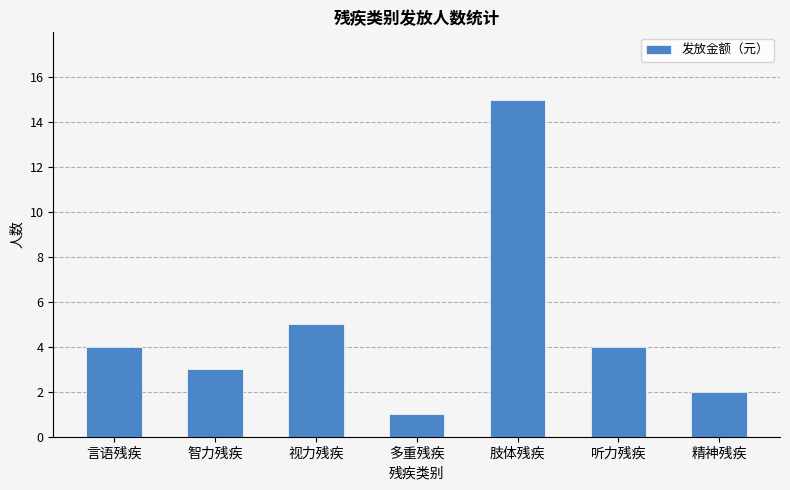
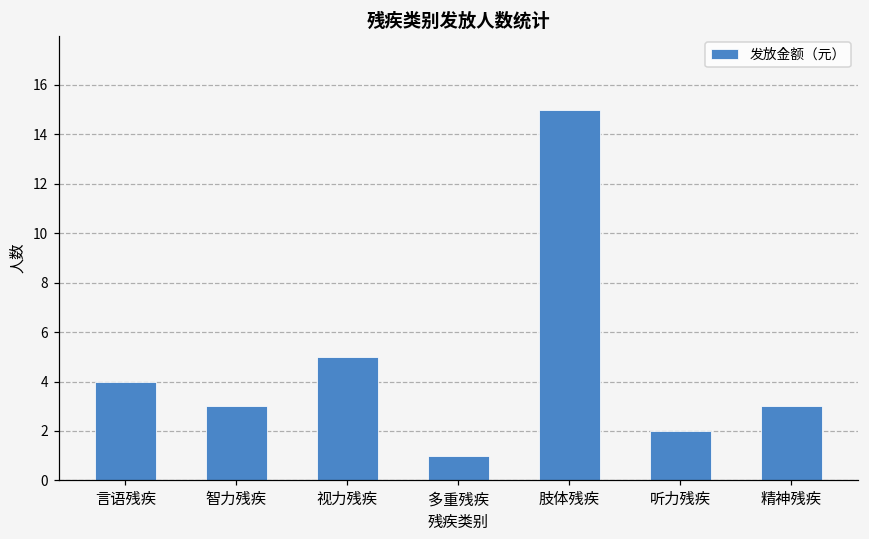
听力残疾: 4 -> 2
精神残疾: 2 -> 3
